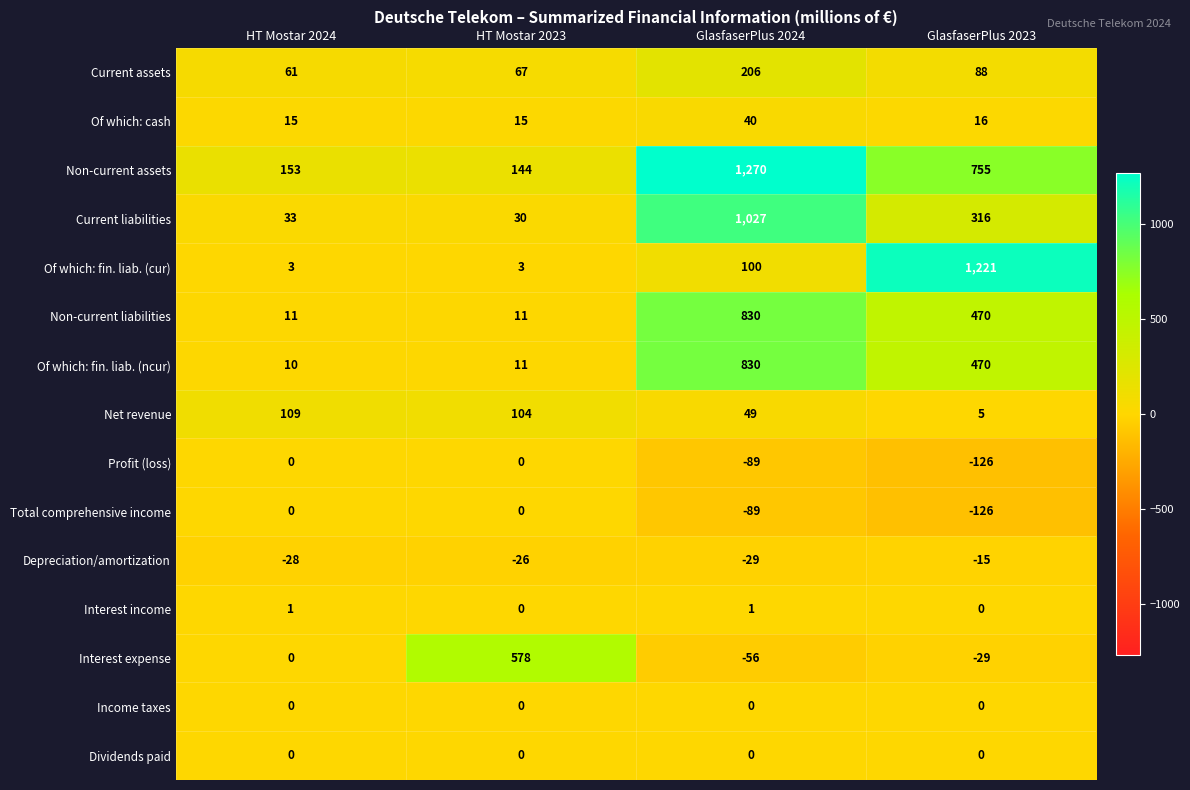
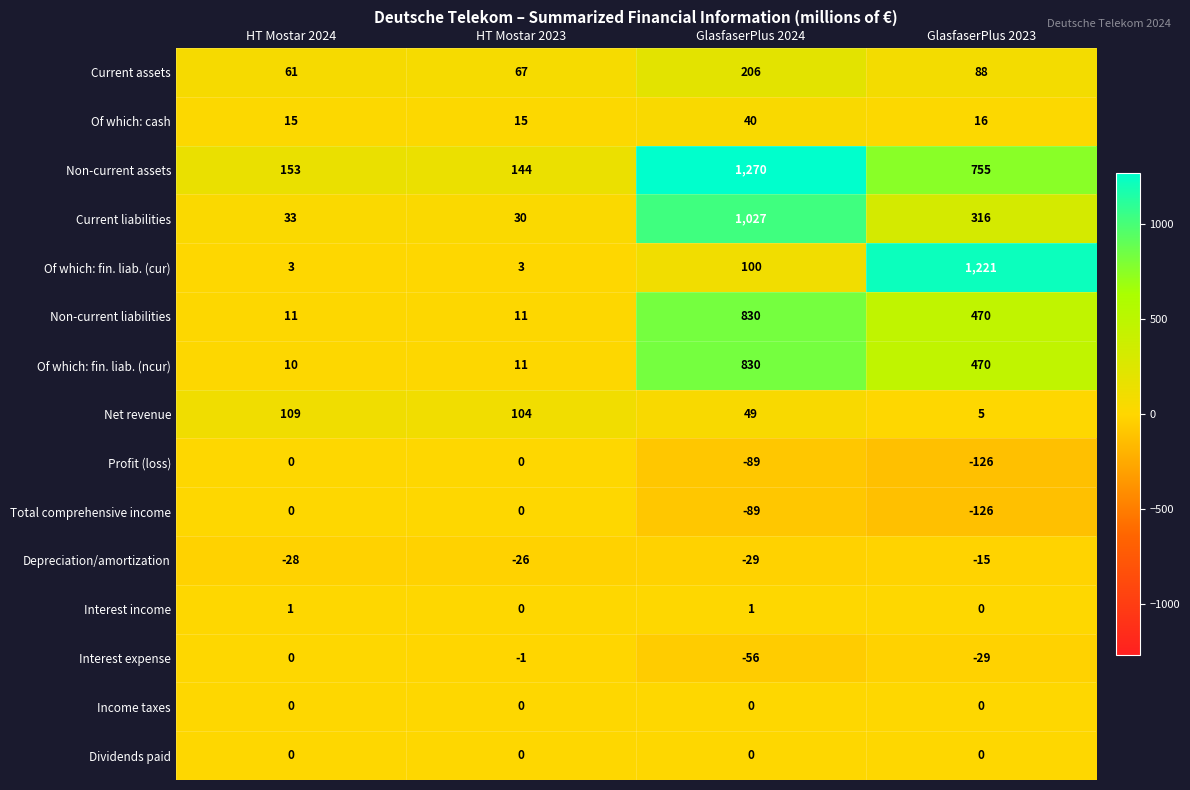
Interest expense, HT Mostar 2023: 578 -> -1
